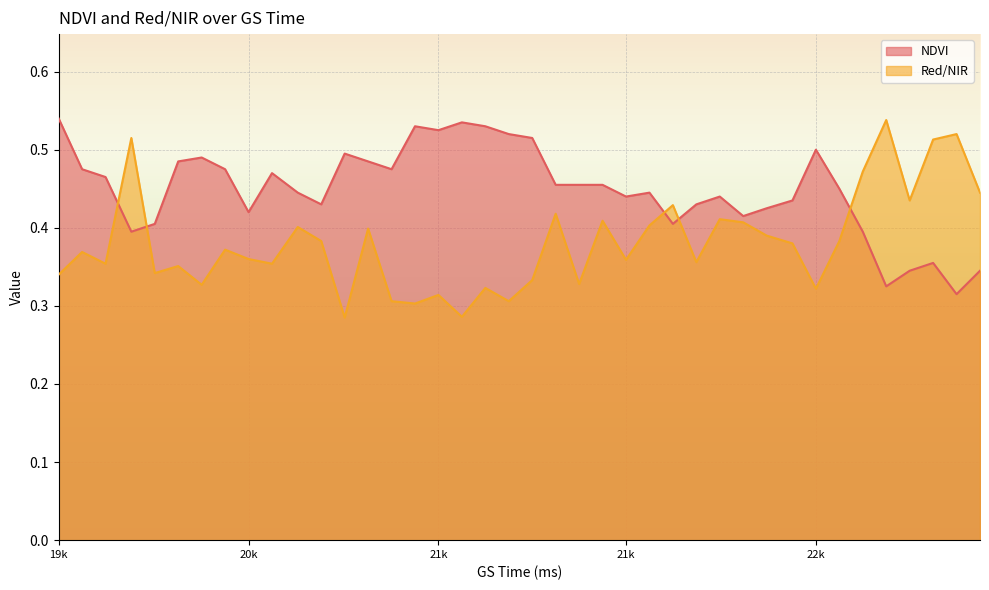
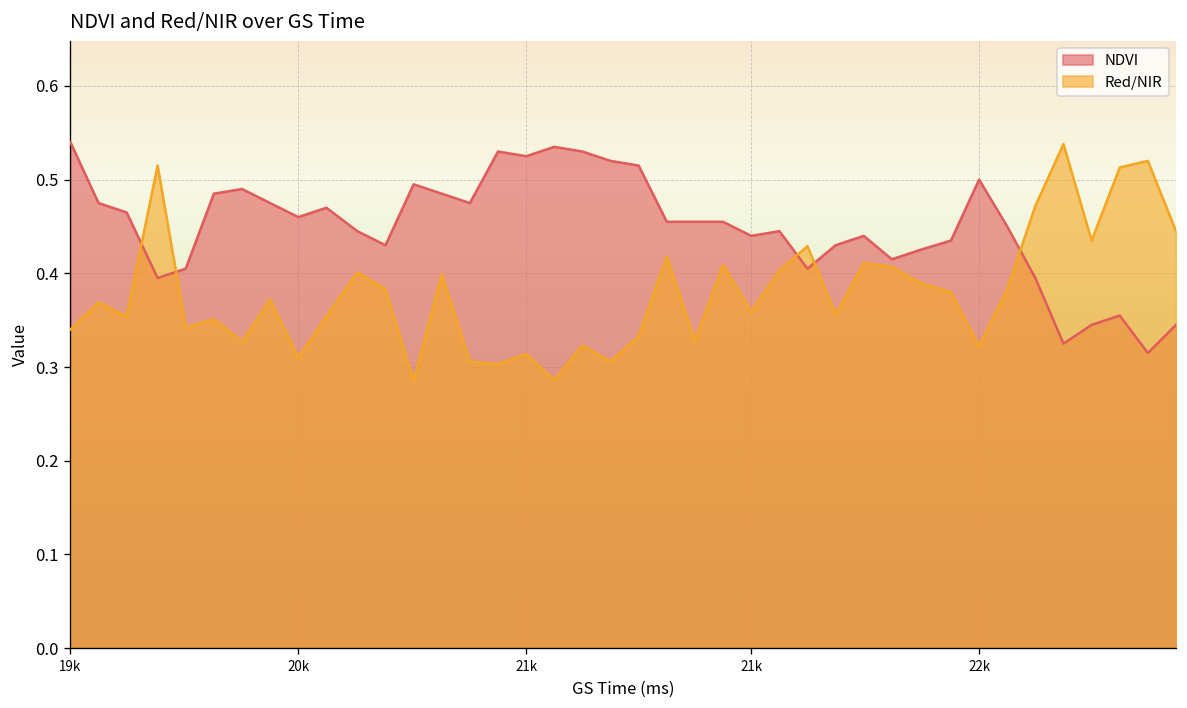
NDVI, 20k: 0.42 -> 0.46
Red/NIR, 20k: 0.36 -> 0.31
